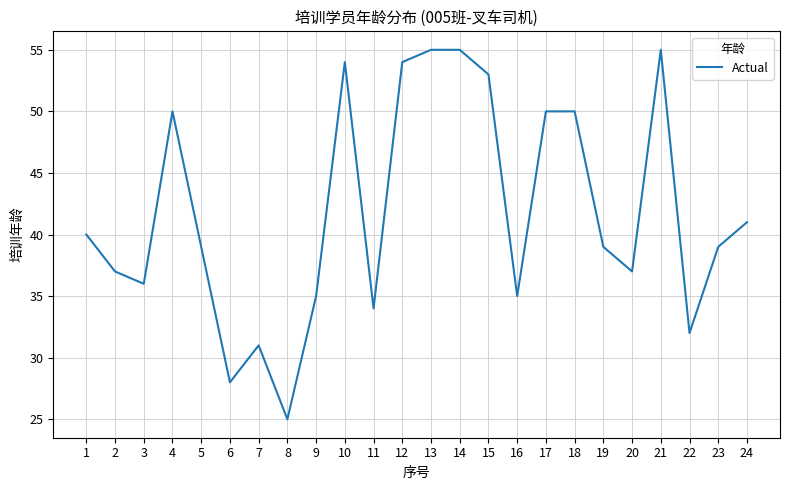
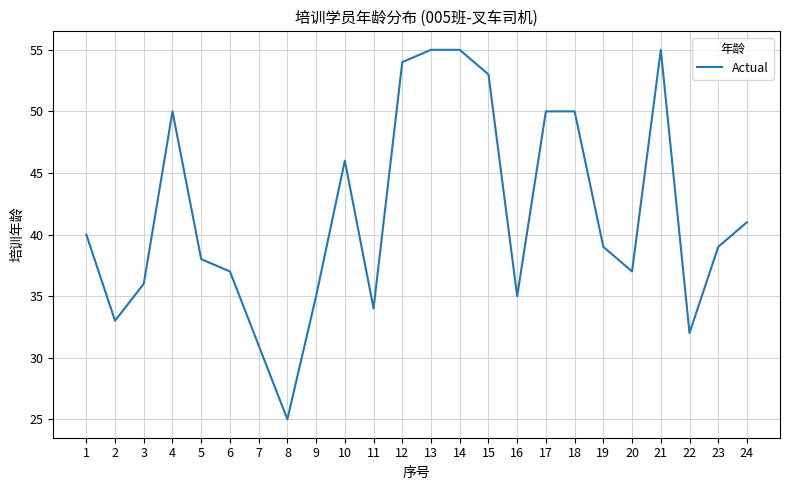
2: 37 -> 33
5: 39 -> 38
6: 28 -> 37
10: 54 -> 46
